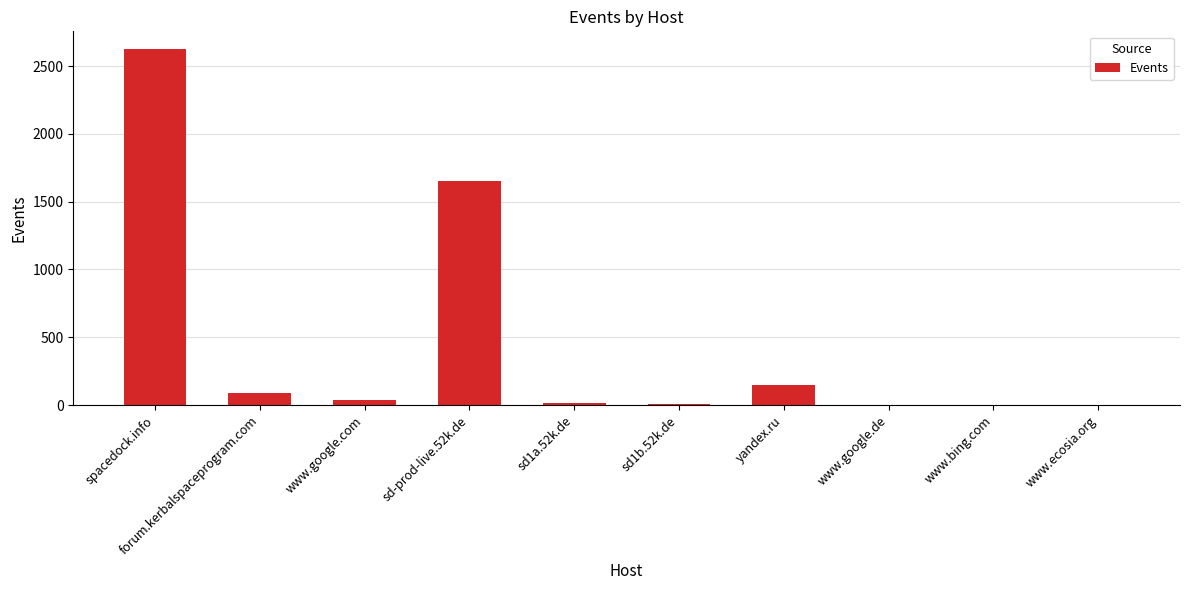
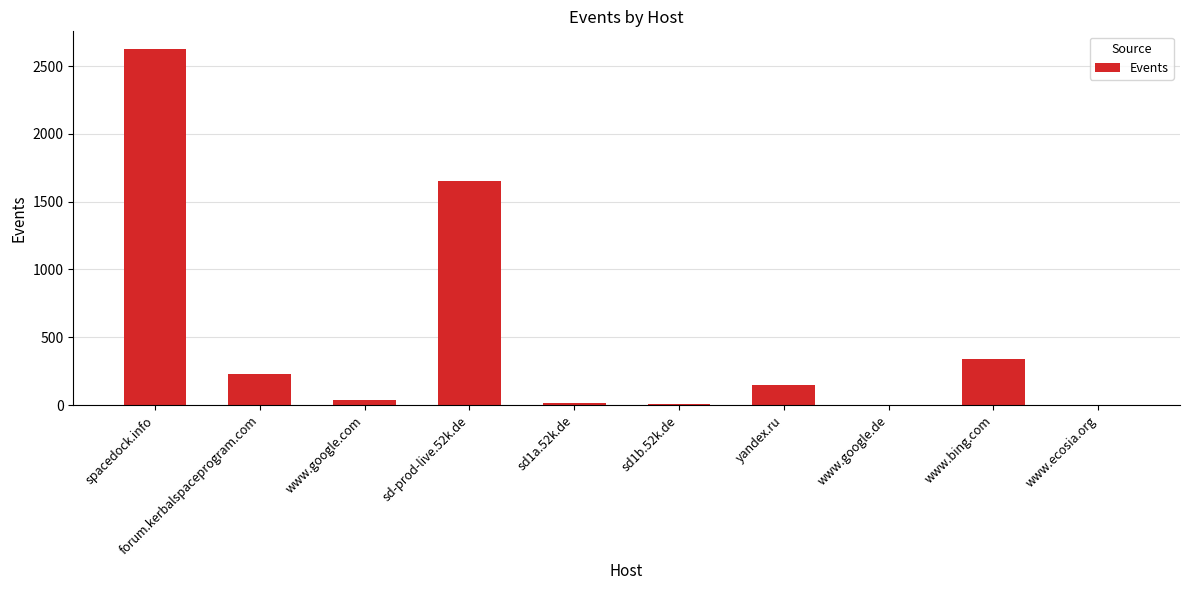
forum.kerbalspaceprogram.com: 90 -> 230
www.bing.com: 0 -> 340
